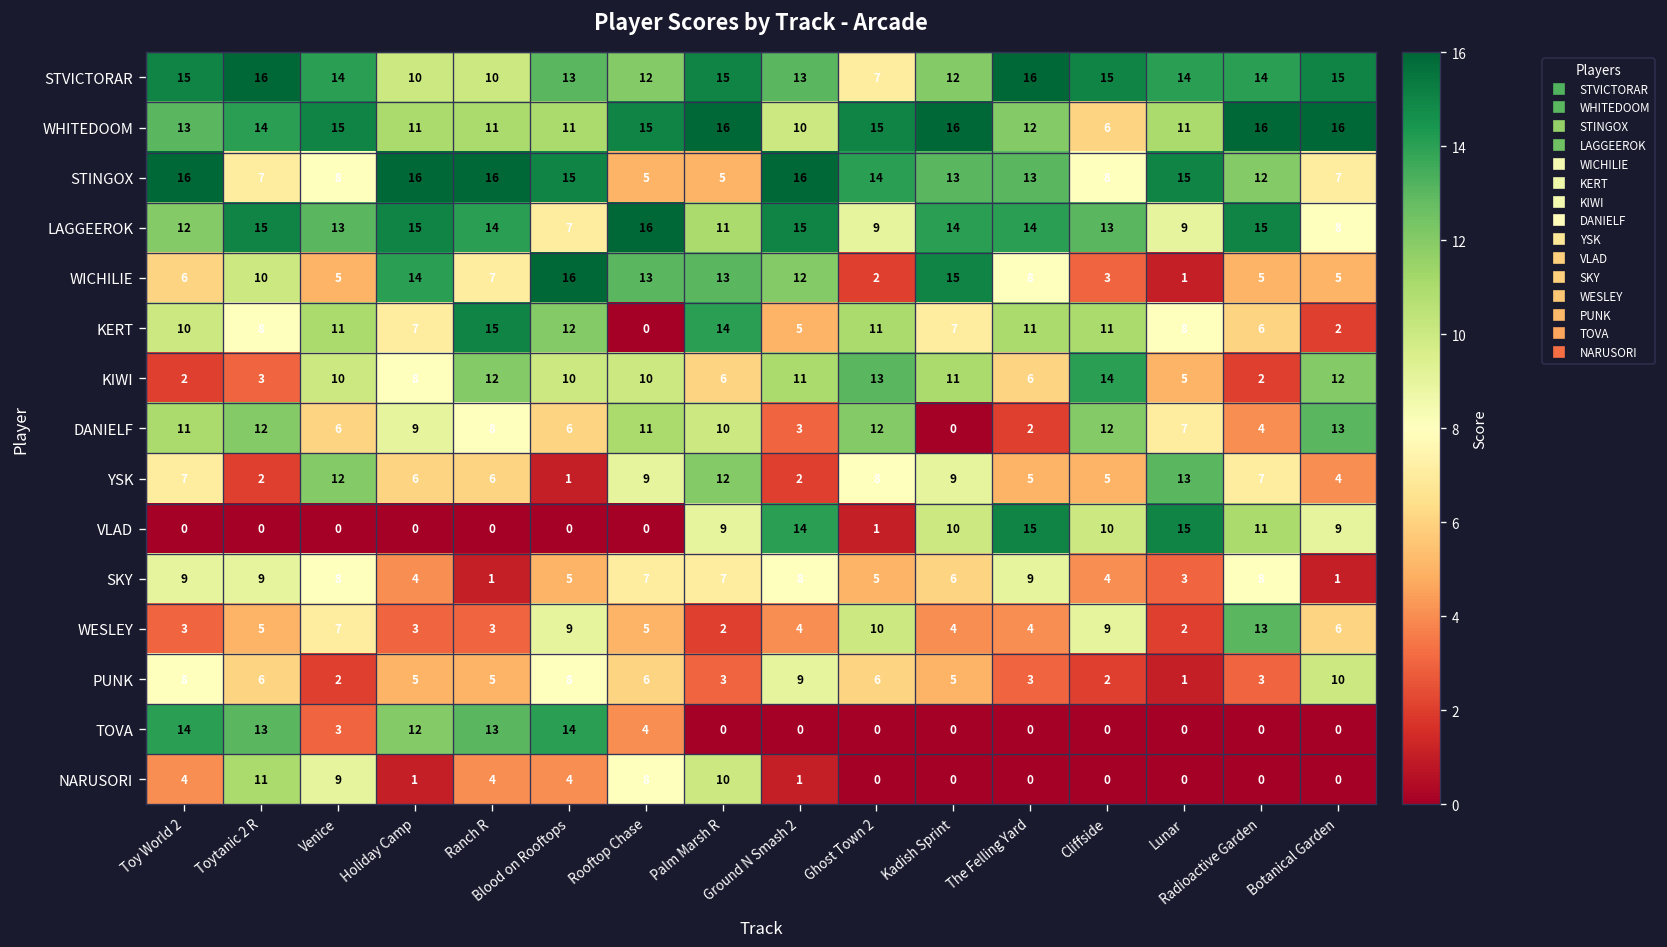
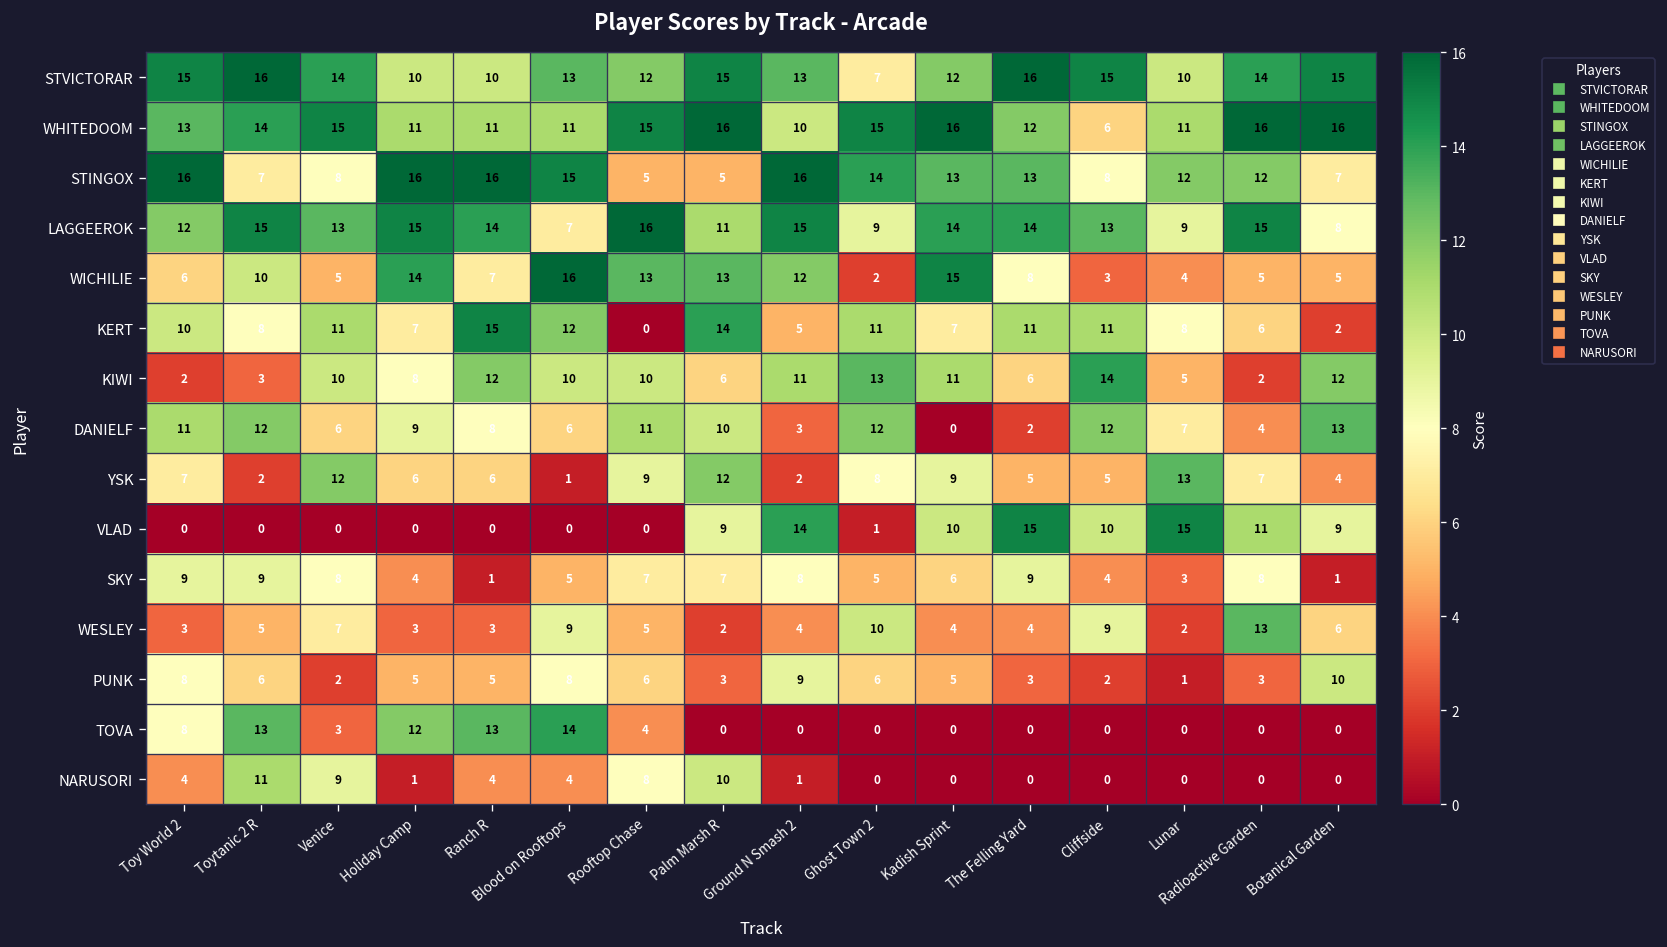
STVICTORAR, Lunar: 14 -> 10
STINGOX, Lunar: 15 -> 12
WICHILIE, Lunar: 1 -> 4
TOVA, Toy World 2: 14 -> 8
